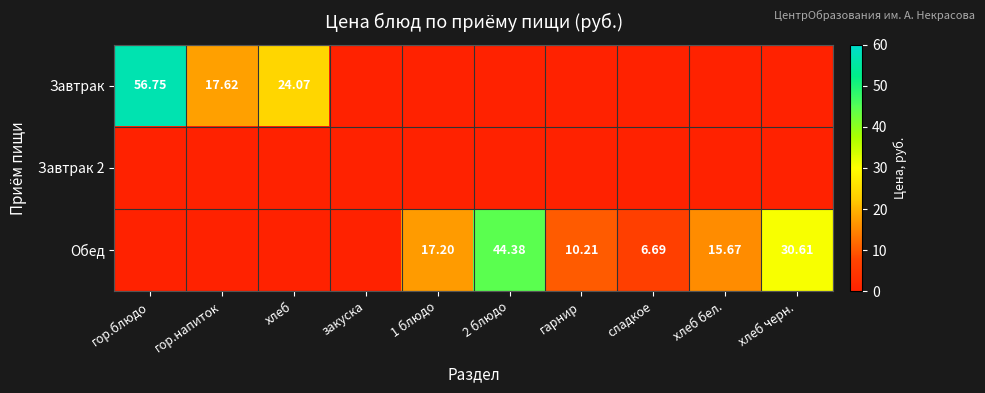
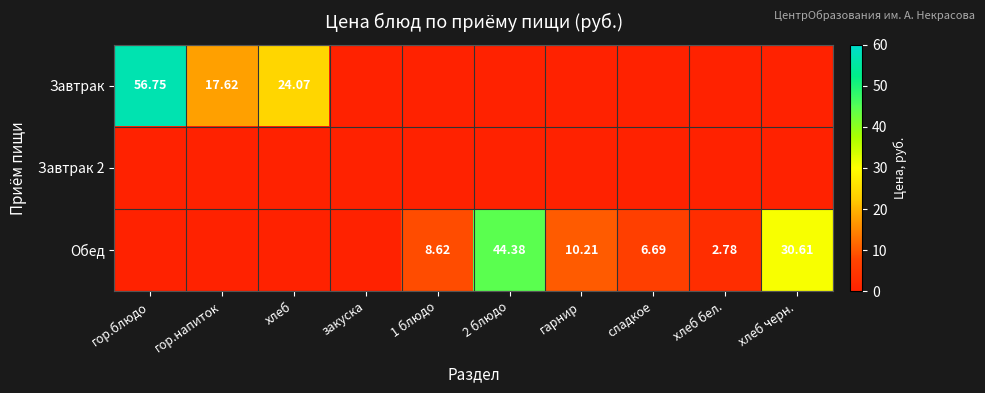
Обед, 1 блюдо: 17.20 -> 8.62
Обед, хлеб бел.: 15.67 -> 2.78
